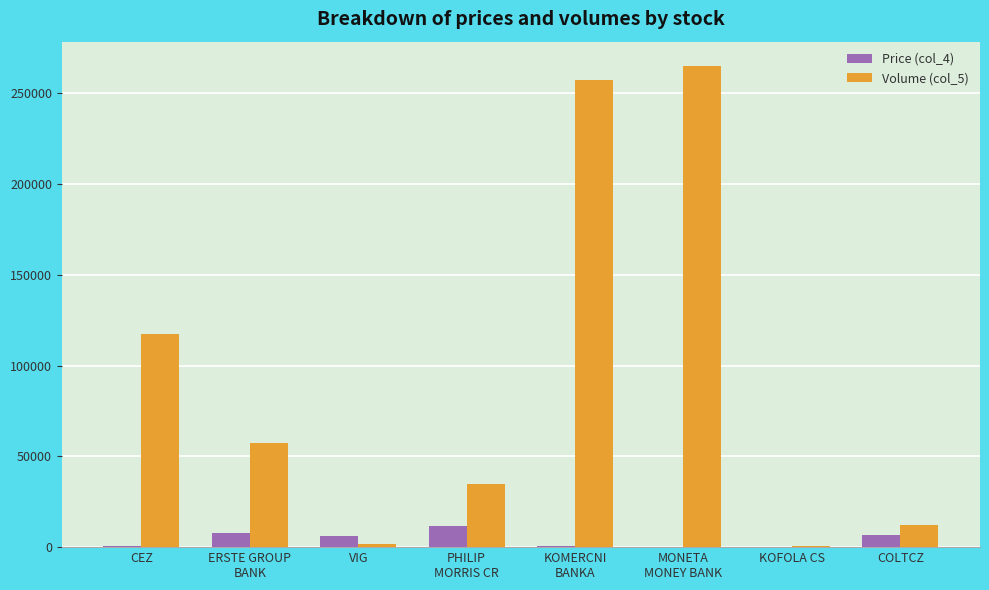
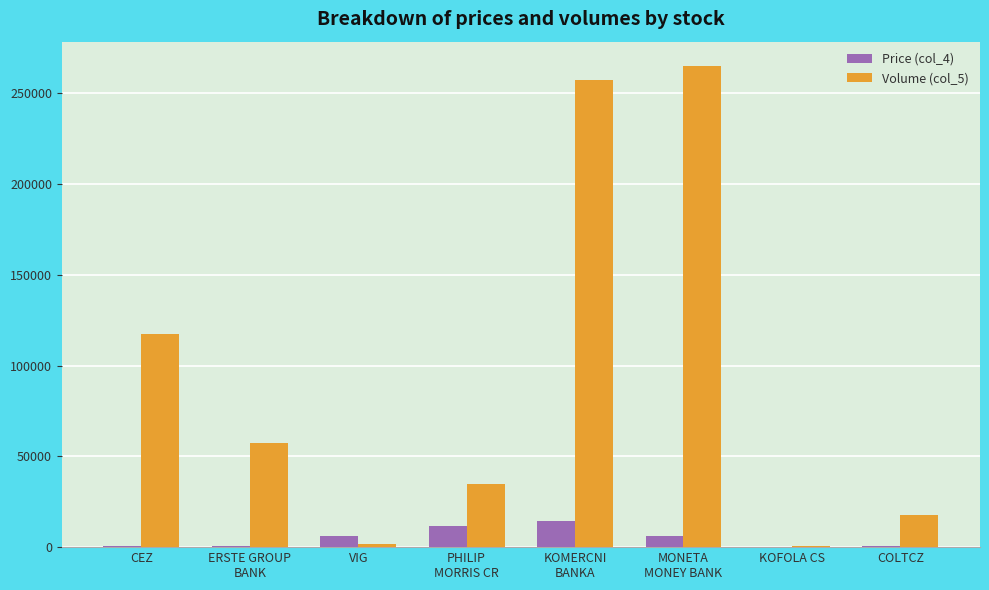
Price (col_4), ERSTE GROUP BANK: 8000 -> 1000
Price (col_4), KOMERCNI BANKA: 1000 -> 14000
Price (col_4), MONETA MONEY BANK: 0 -> 6000
Price (col_4), COLTCZ: 7000 -> 1000
Volume (col_5), COLTCZ: 12000 -> 18000
